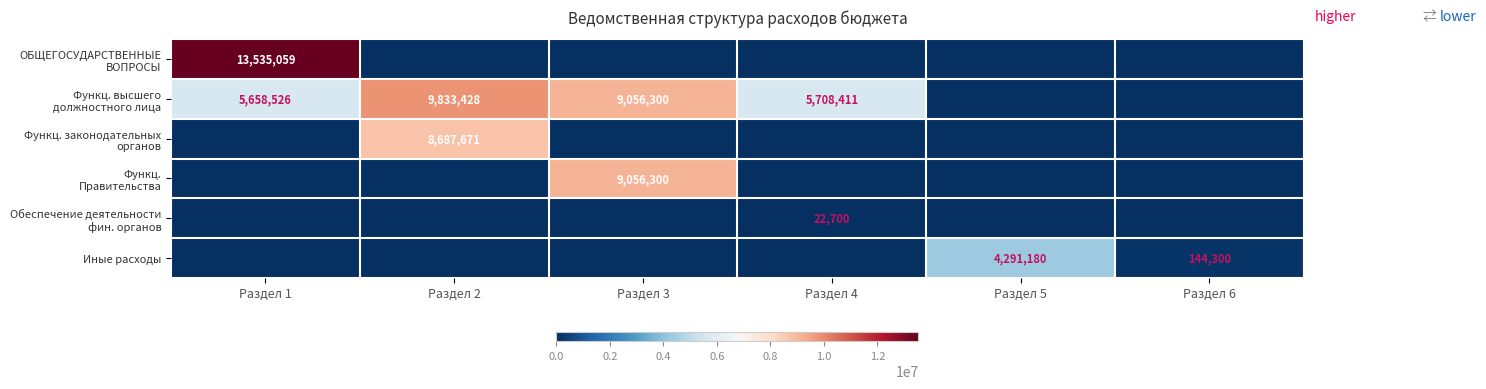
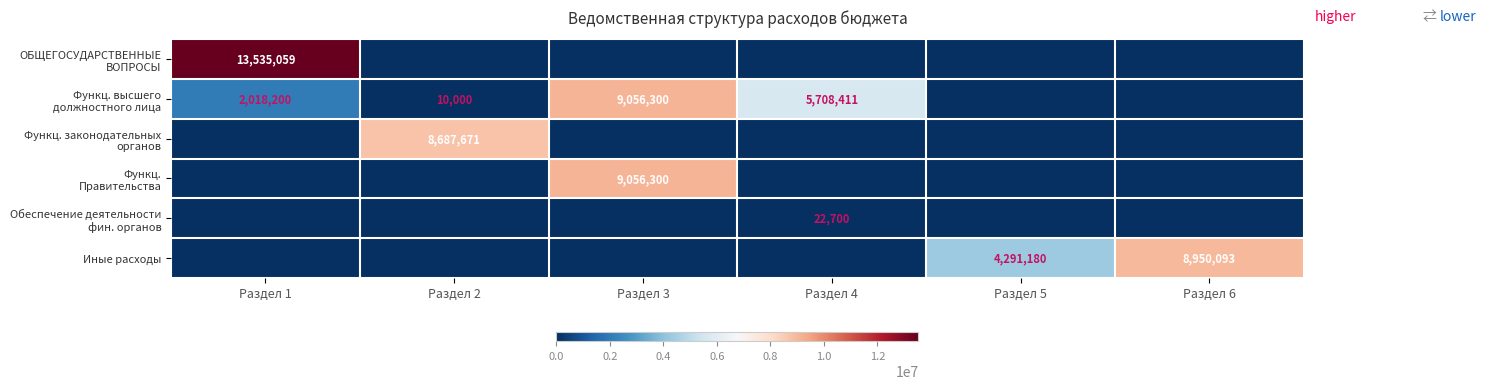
Функц. высшего должностного лица, Раздел 1: 5,658,526 -> 2,018,200
Функц. высшего должностного лица, Раздел 2: 9,833,428 -> 10,000
Иные расходы, Раздел 6: 144,300 -> 8,950,093
